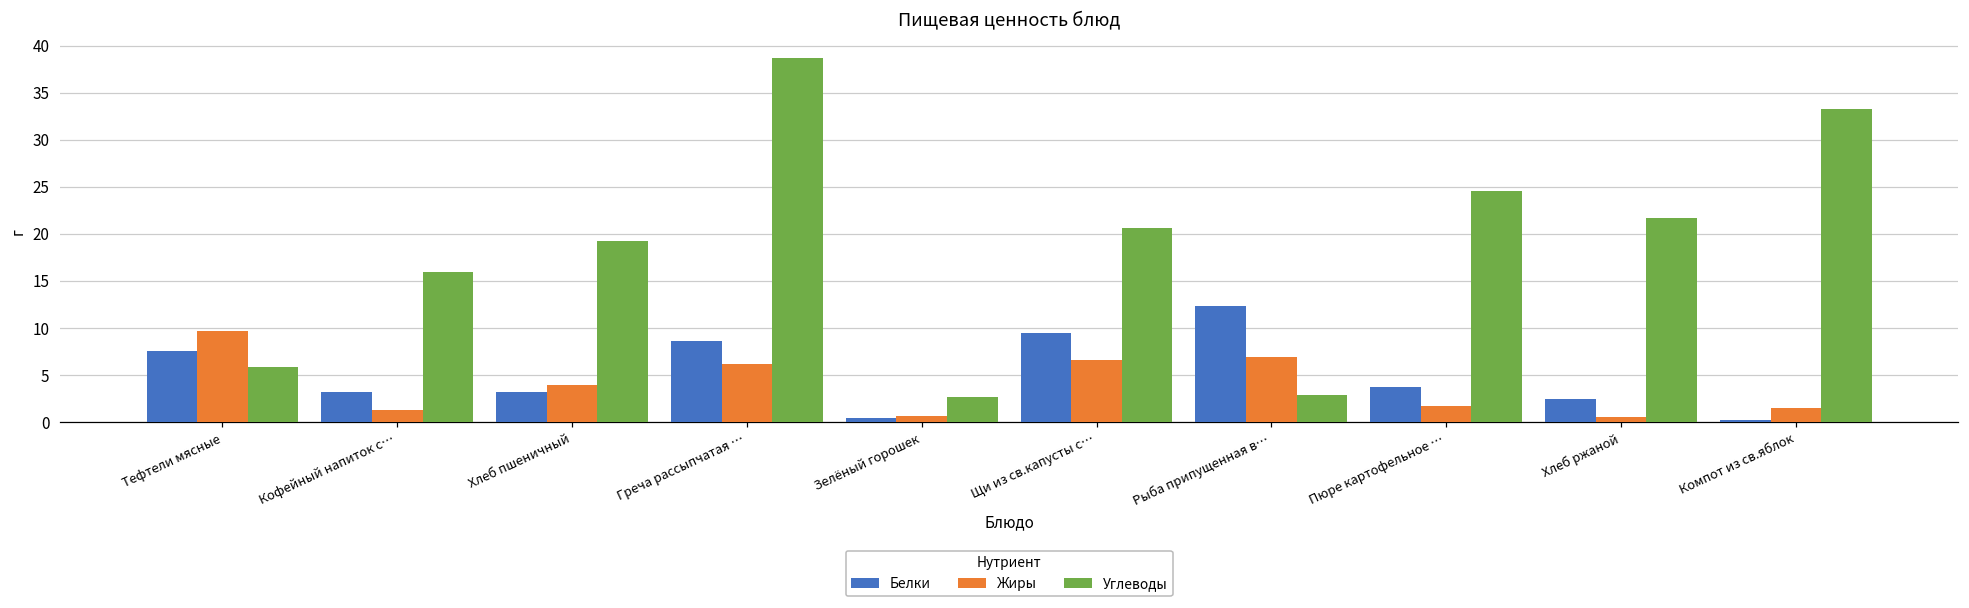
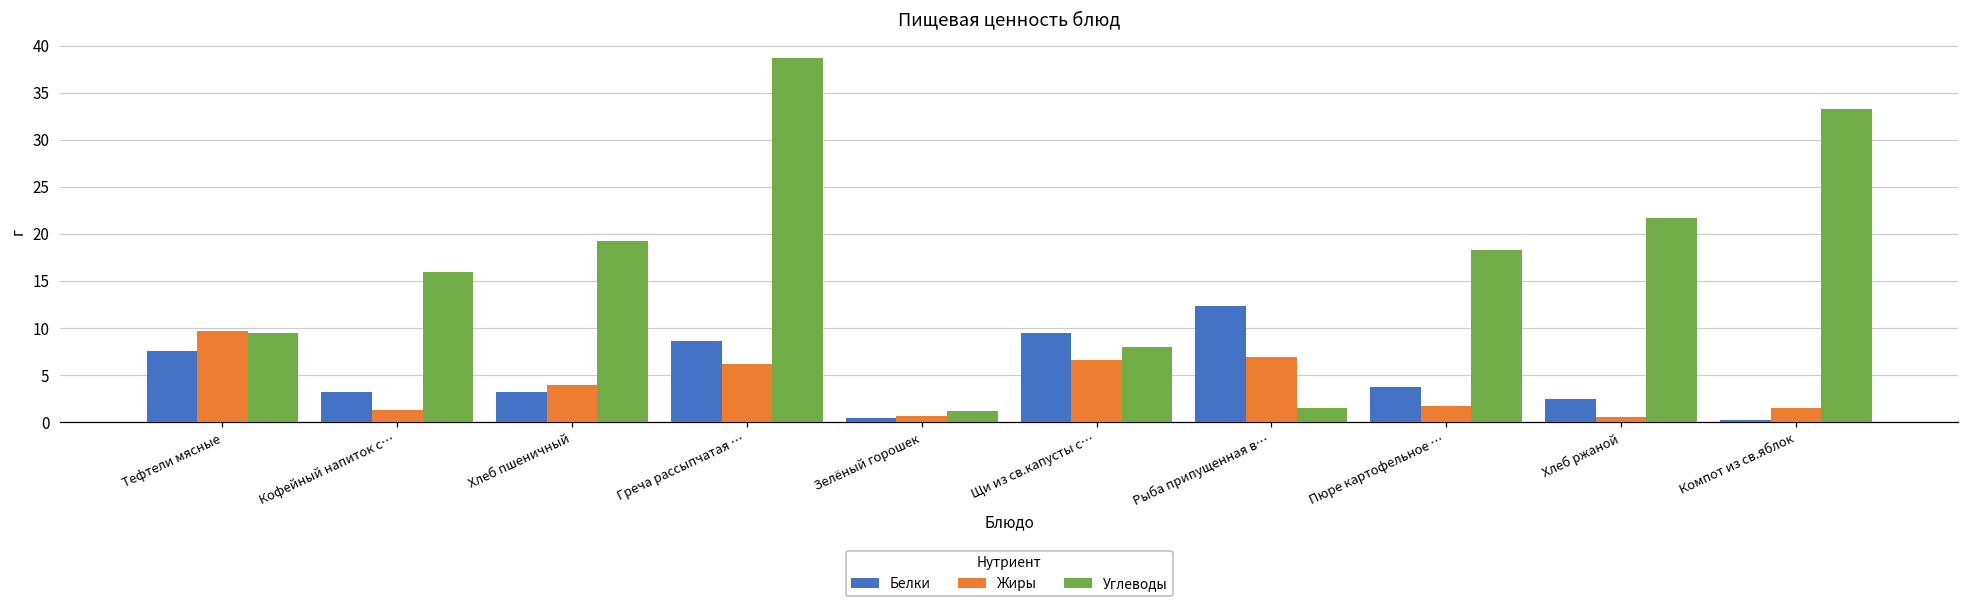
Углеводы, Тефтели мясные: 6 -> 9
Углеводы, Зелёный горошек: 3 -> 1
Углеводы, Щи из св.капусты с…: 21 -> 8
Углеводы, Рыба припущенная в…: 3 -> 1
Углеводы, Пюре картофельное …: 25 -> 18
